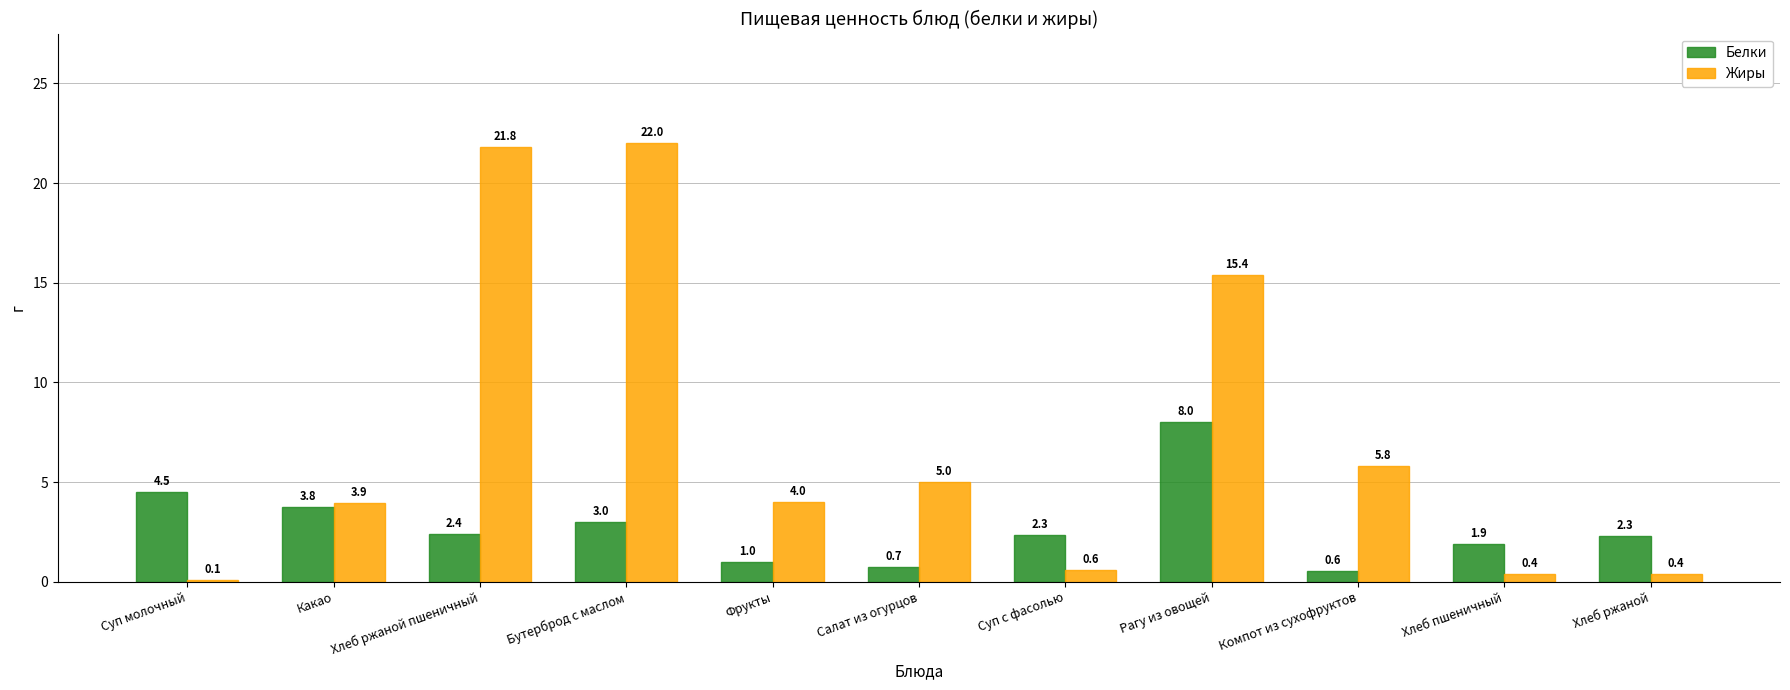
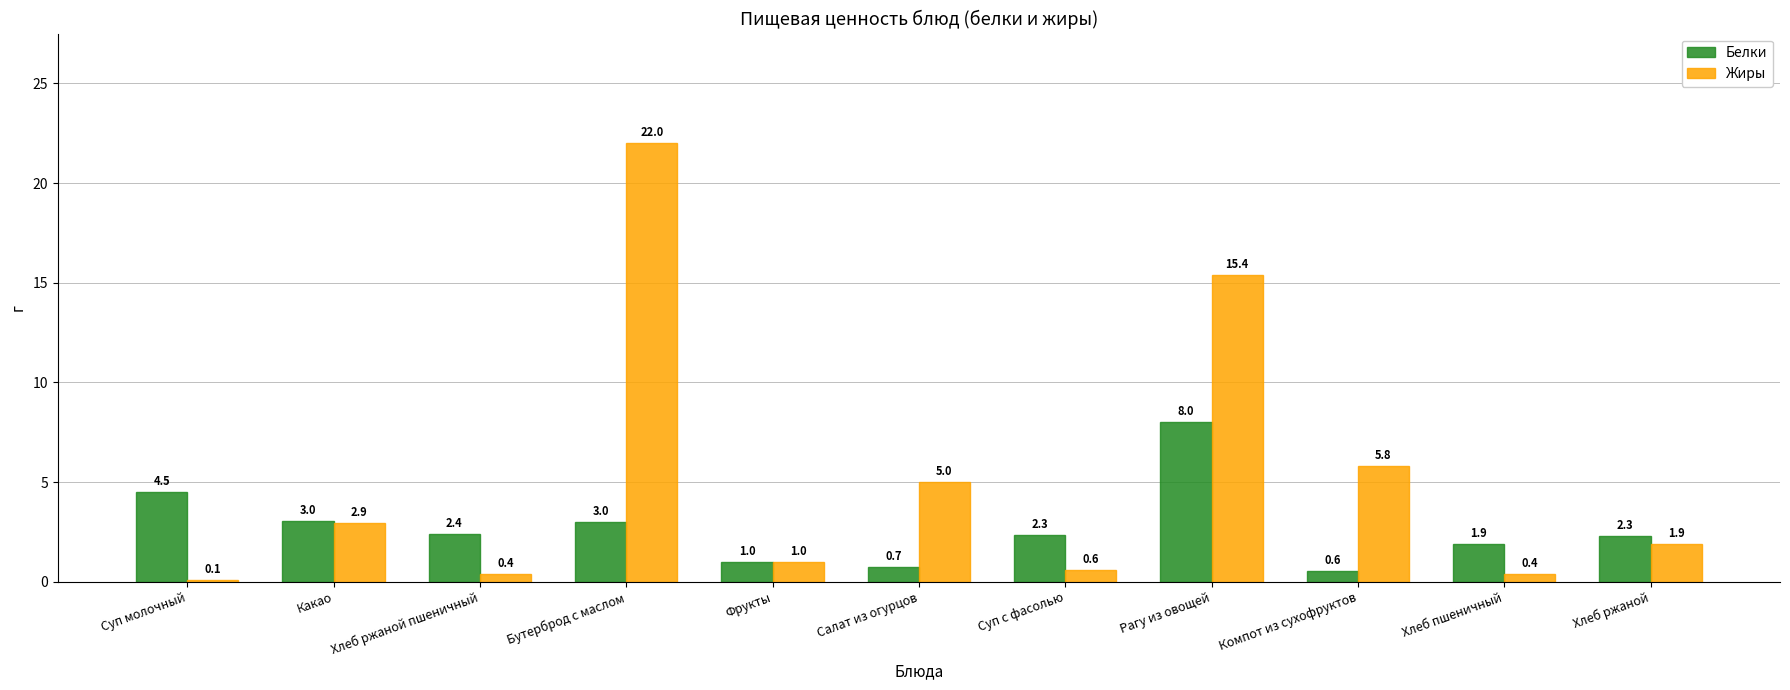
Белки, Какао: 3.8 -> 3.0
Жиры, Какао: 3.9 -> 2.9
Жиры, Хлеб ржаной пшеничный: 21.8 -> 0.4
Жиры, Фрукты: 4.0 -> 1.0
Жиры, Хлеб ржаной: 0.4 -> 1.9
